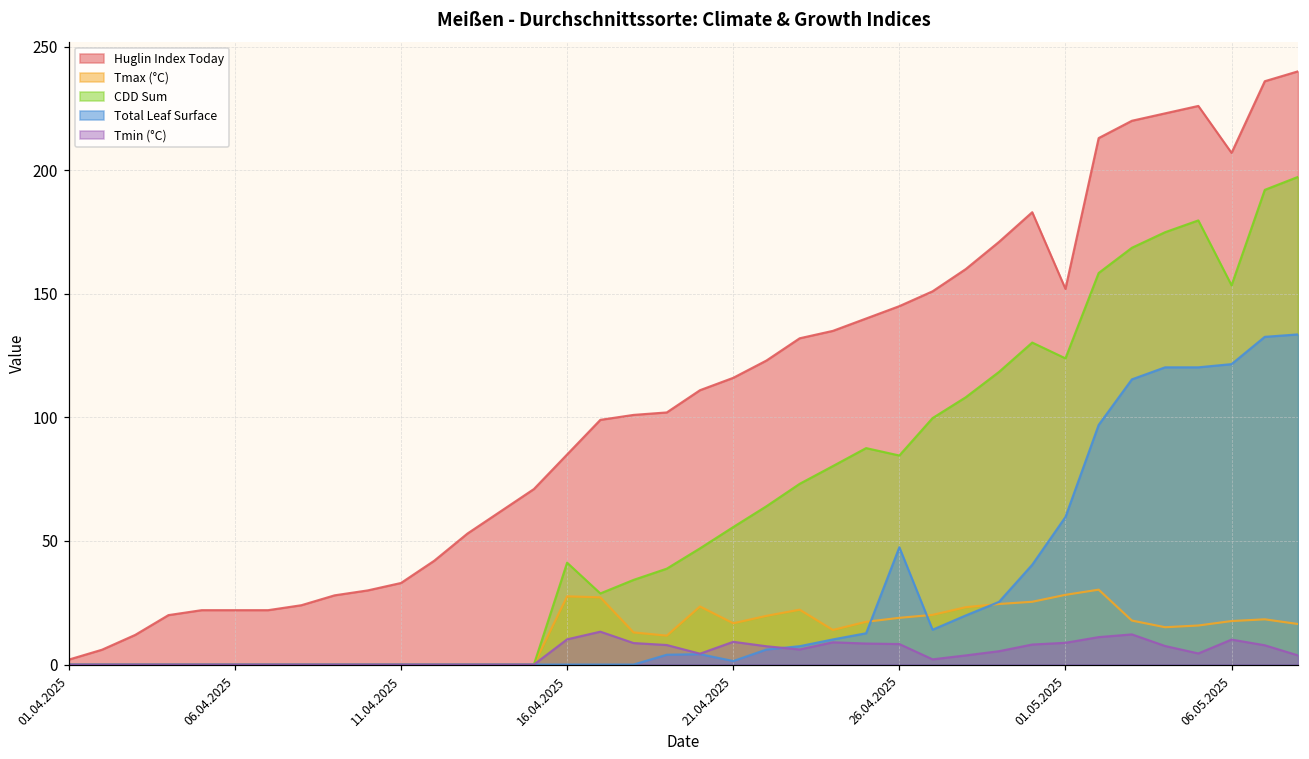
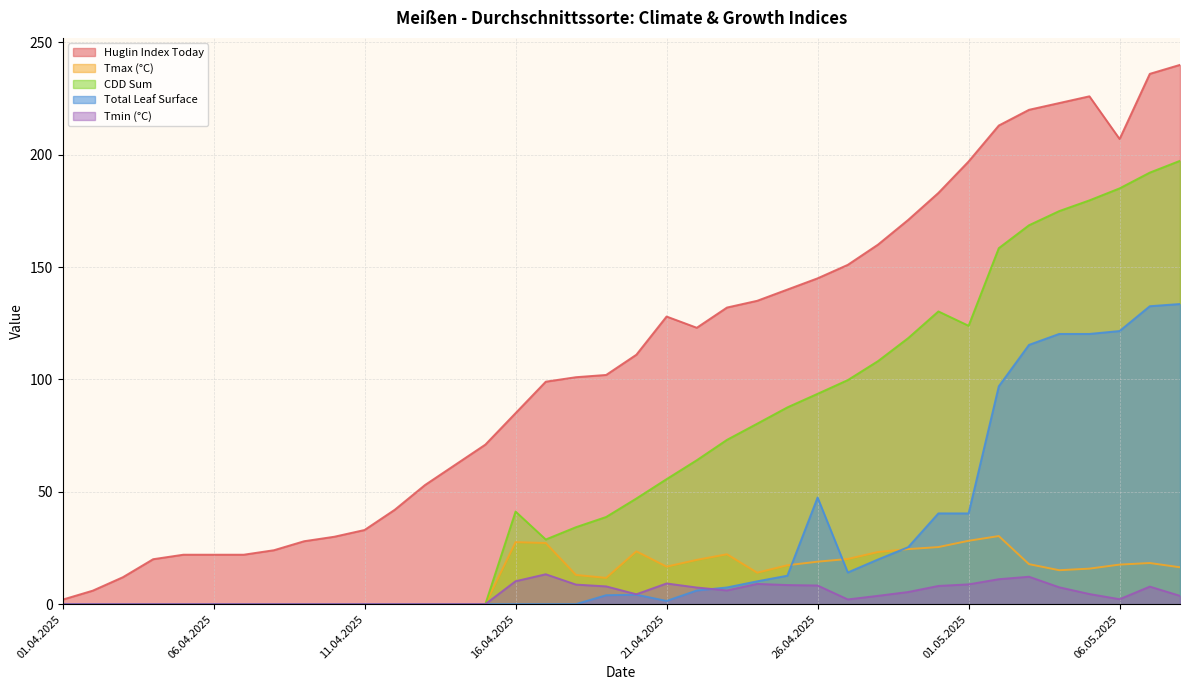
Huglin Index Today, 21.04.2025: 116 -> 128
CDD Sum, 26.04.2025: 85 -> 94
Huglin Index Today, 01.05.2025: 152 -> 197
Total Leaf Surface, 01.05.2025: 60 -> 40
CDD Sum, 06.05.2025: 153 -> 185
Tmin (°C), 06.05.2025: 10 -> 2
